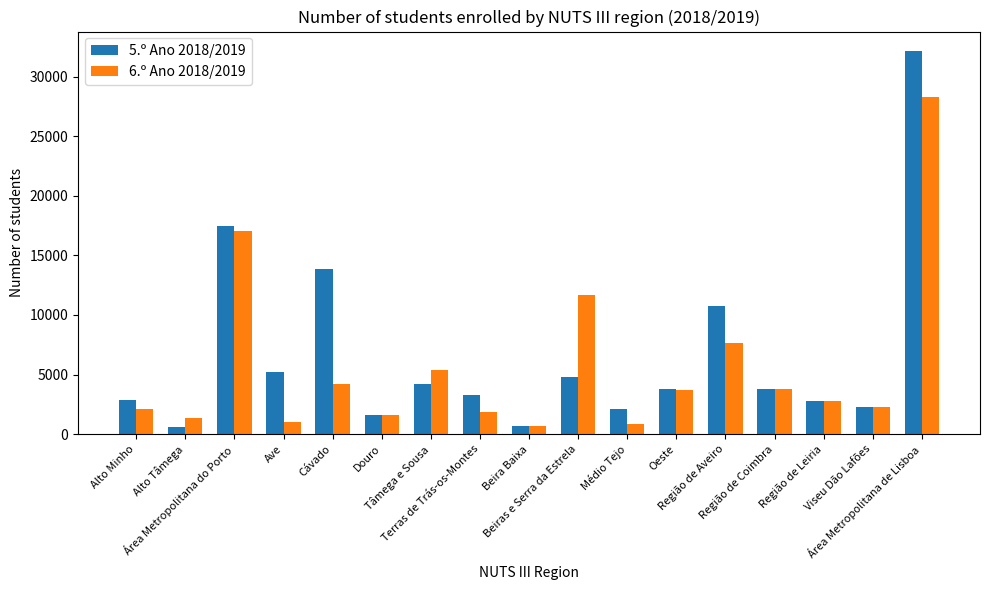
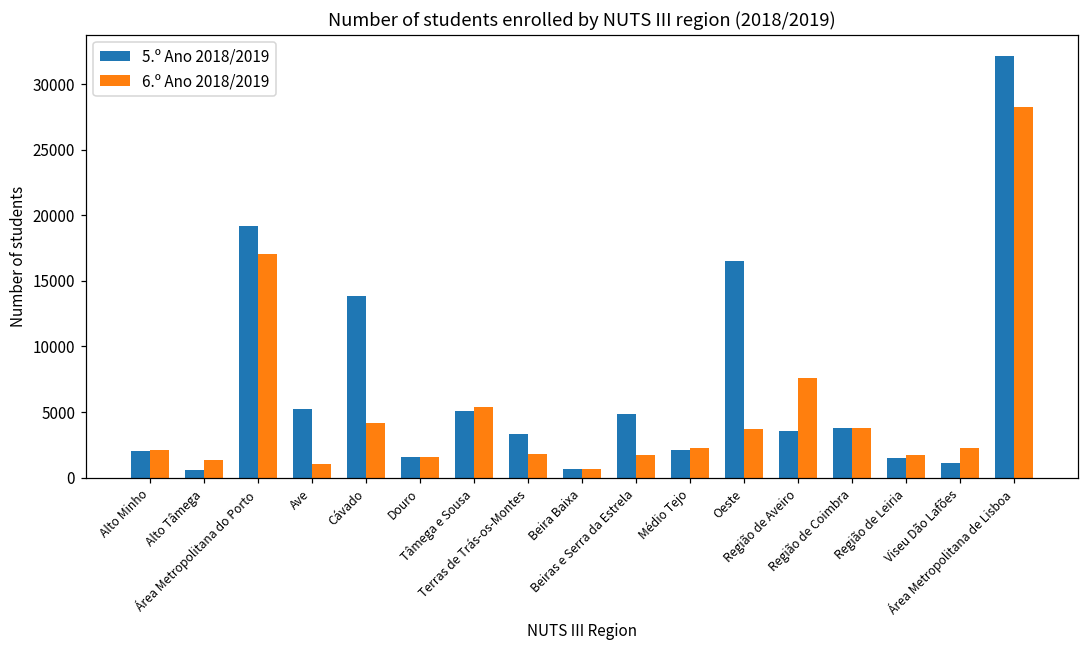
5.º Ano 2018/2019, Alto Minho: 2900 -> 2000
5.º Ano 2018/2019, Área Metropolitana do Porto: 17500 -> 19200
5.º Ano 2018/2019, Tâmega e Sousa: 4200 -> 5100
6.º Ano 2018/2019, Beiras e Serra da Estrela: 11600 -> 1700
6.º Ano 2018/2019, Médio Tejo: 800 -> 2300
5.º Ano 2018/2019, Oeste: 3800 -> 16500
5.º Ano 2018/2019, Região de Aveiro: 10800 -> 3600
5.º Ano 2018/2019, Região de Leiria: 2800 -> 1500
6.º Ano 2018/2019, Região de Leiria: 2800 -> 1700
5.º Ano 2018/2019, Viseu Dão Lafões: 2300 -> 1100
